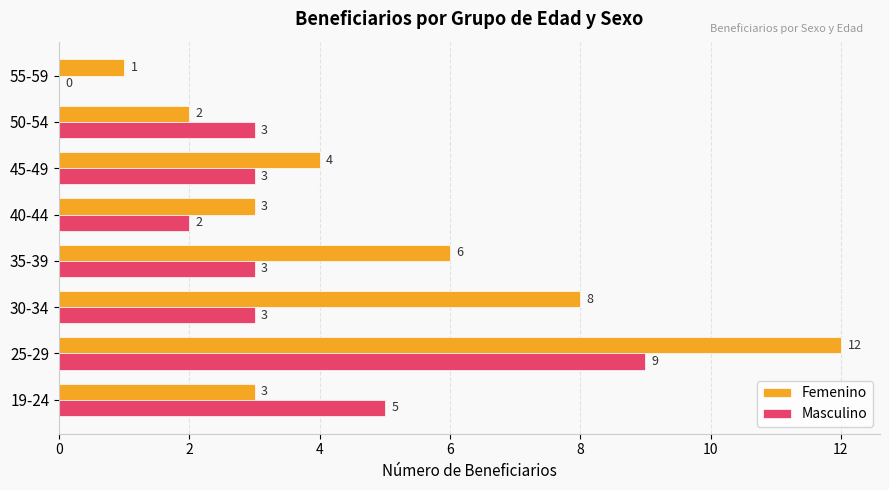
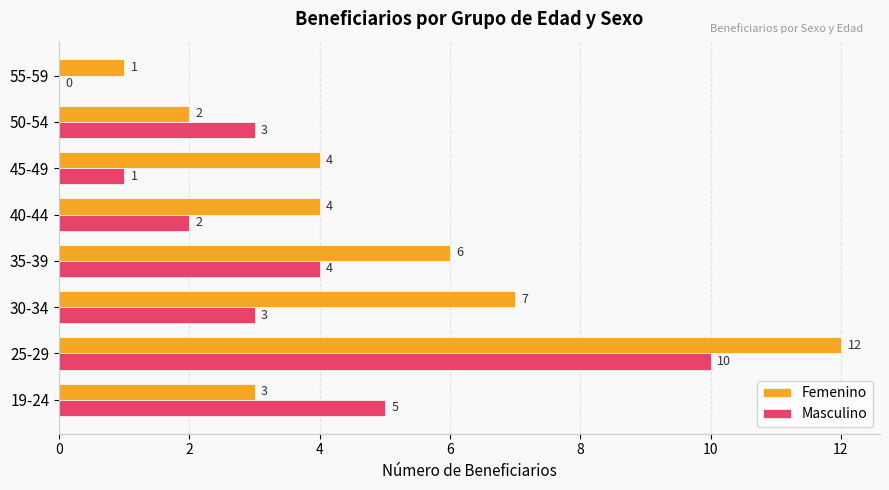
Masculino, 45-49: 3 -> 1
Femenino, 40-44: 3 -> 4
Masculino, 35-39: 3 -> 4
Femenino, 30-34: 8 -> 7
Masculino, 25-29: 9 -> 10
